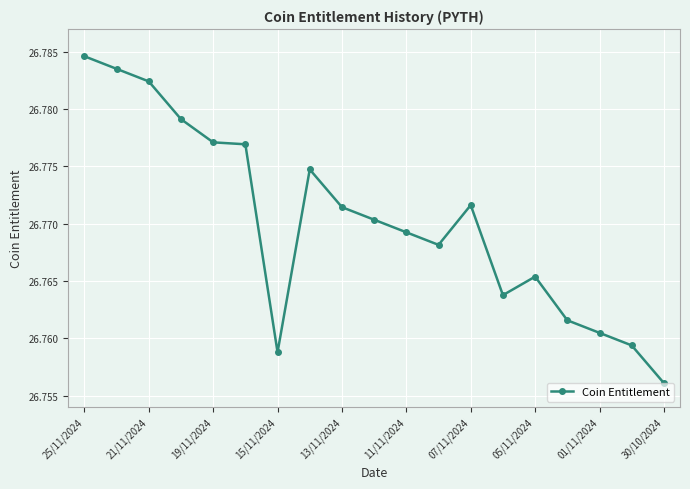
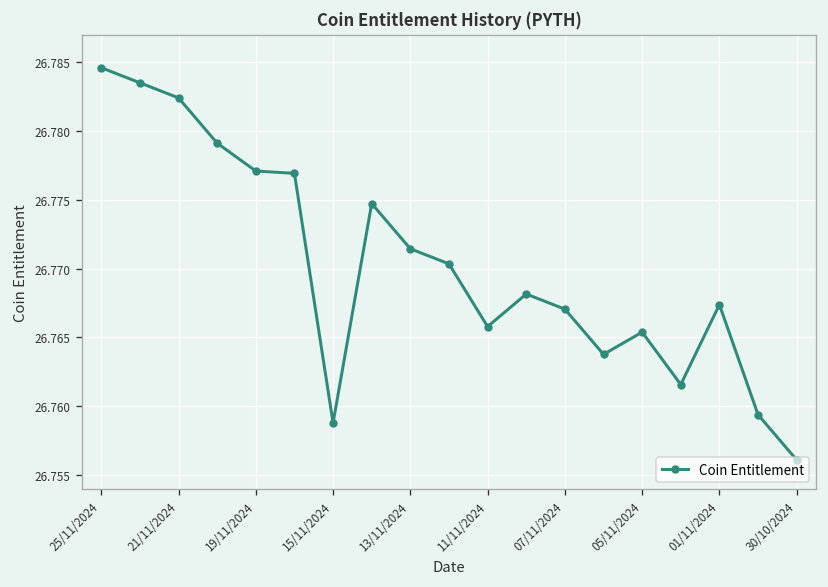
11/11/2024: 26.7693 -> 26.7658
07/11/2024: 26.7716 -> 26.7671
01/11/2024: 26.7605 -> 26.7674
